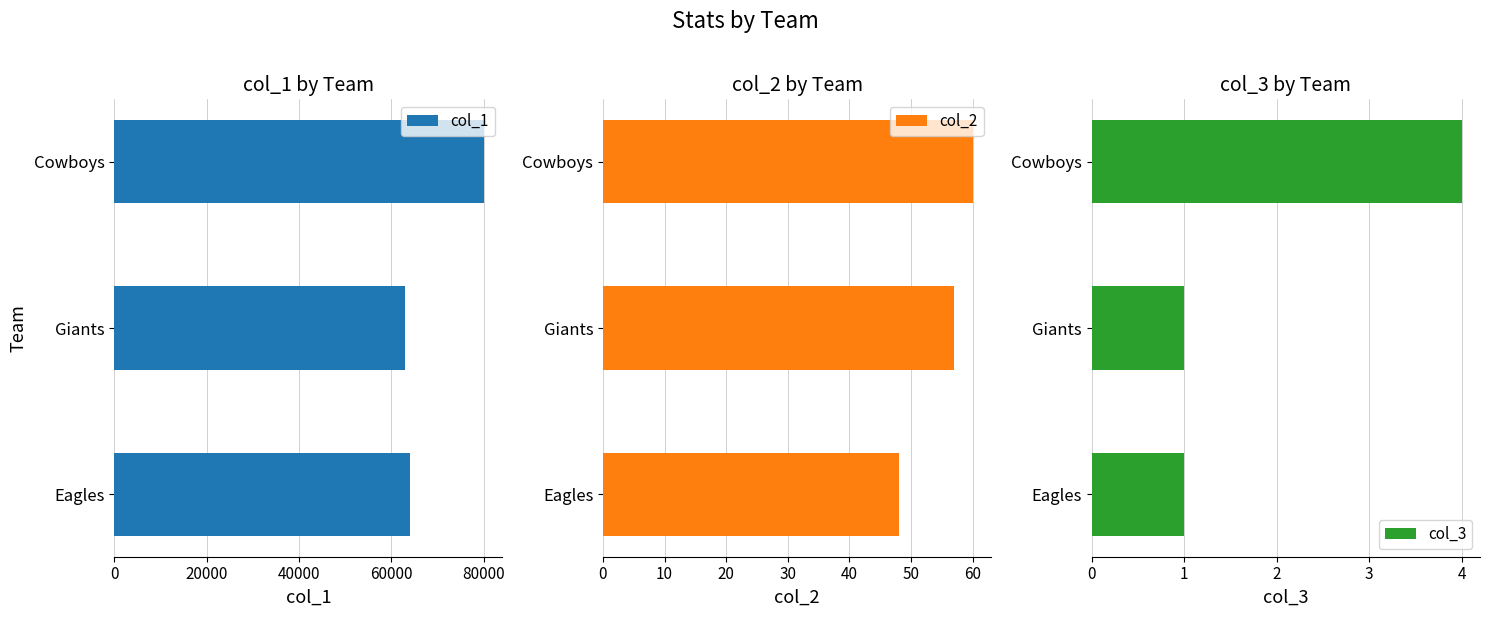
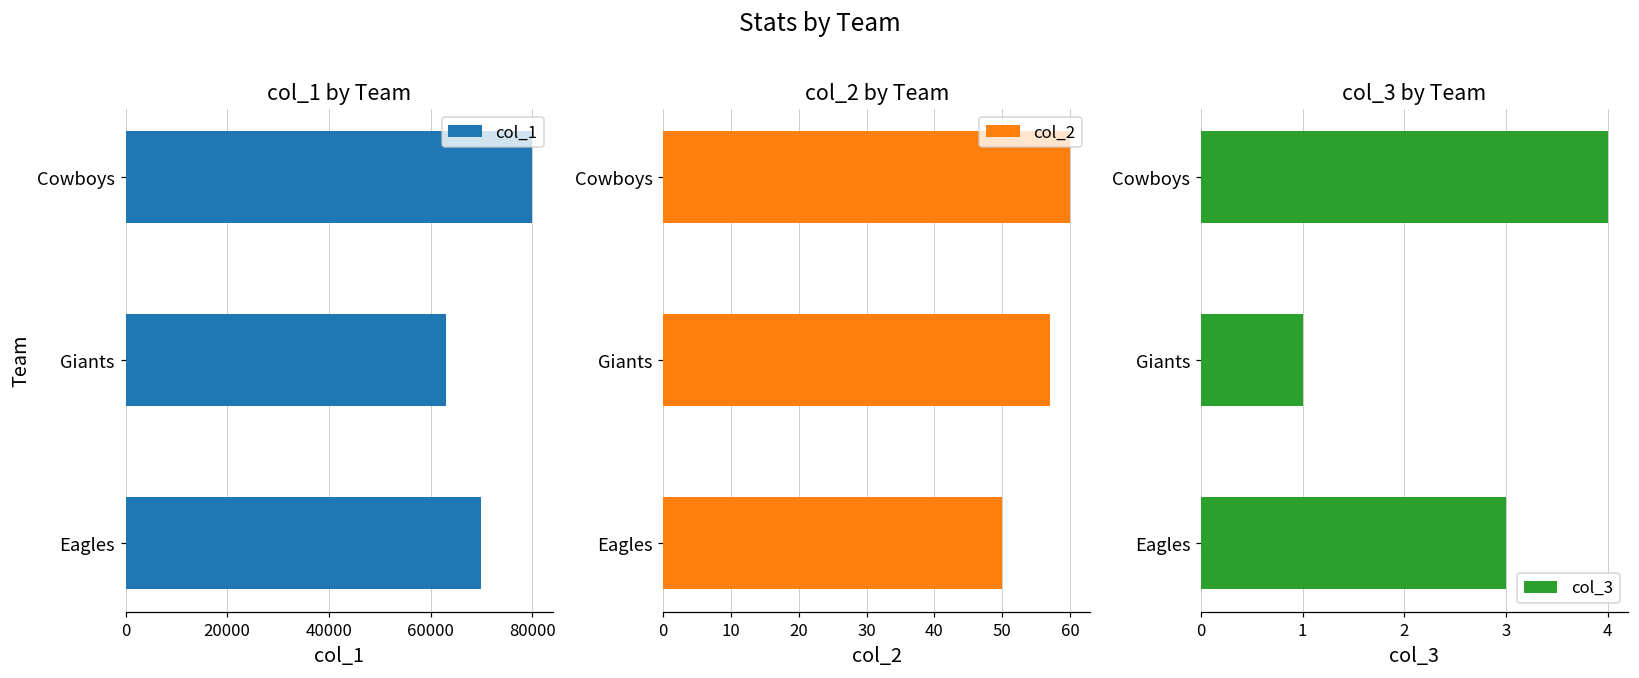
col_1 by Team, Eagles: 64000 -> 70000
col_2 by Team, Eagles: 48 -> 50
col_3 by Team, Eagles: 1 -> 3
